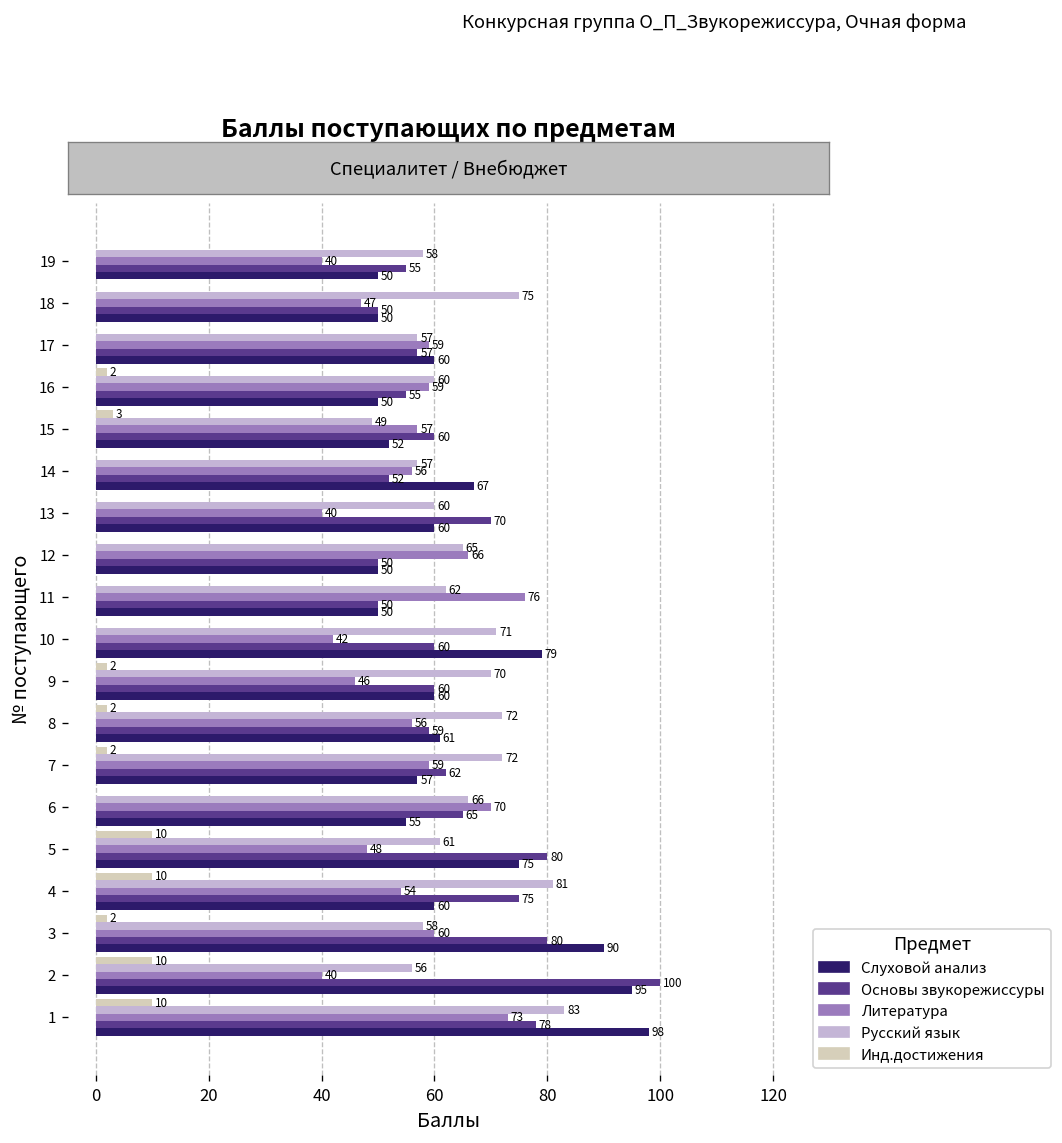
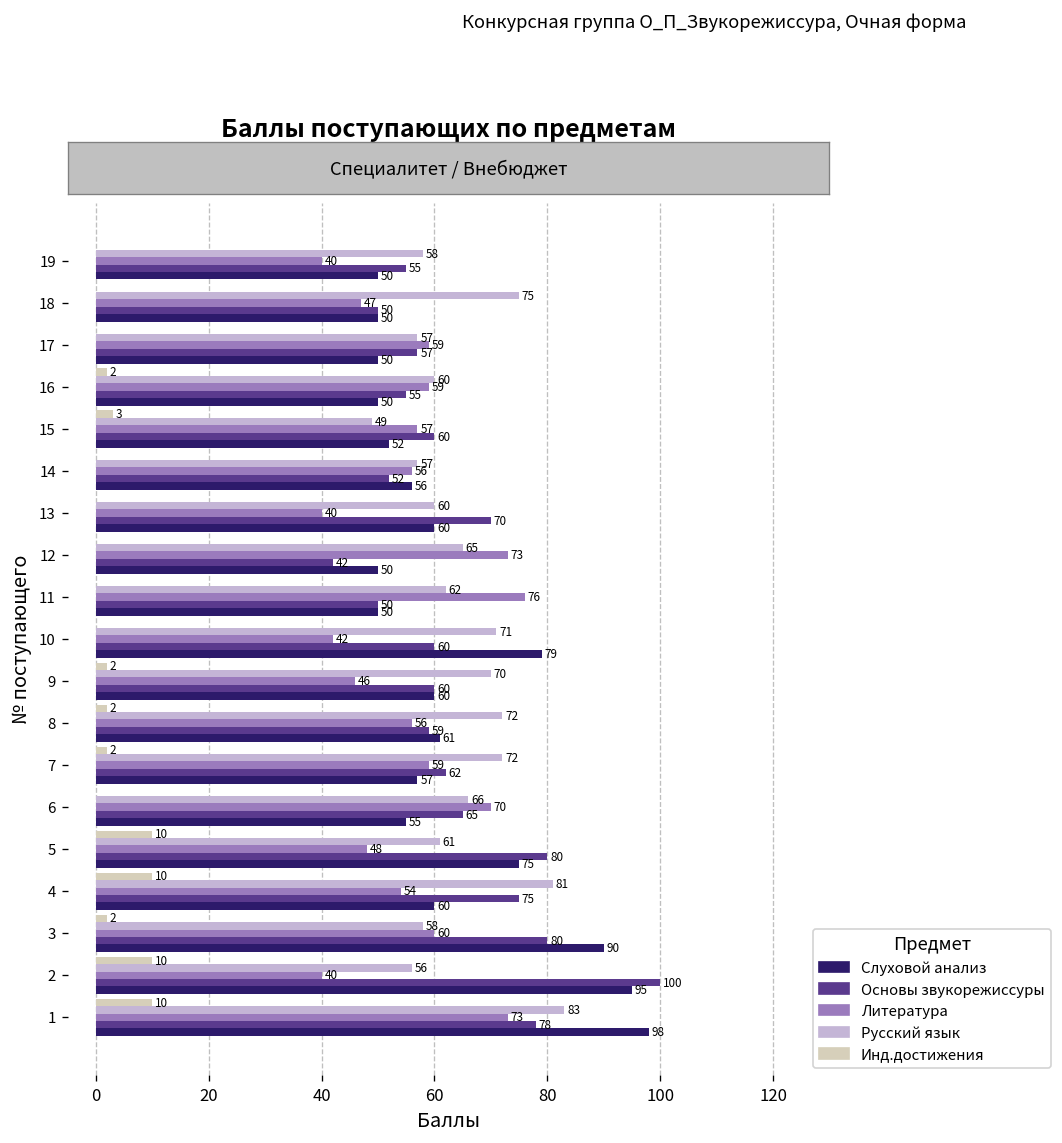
Слуховой анализ, 17: 60 -> 50
Слуховой анализ, 14: 67 -> 56
Литература, 12: 66 -> 73
Основы звукорежиссуры, 12: 50 -> 42
